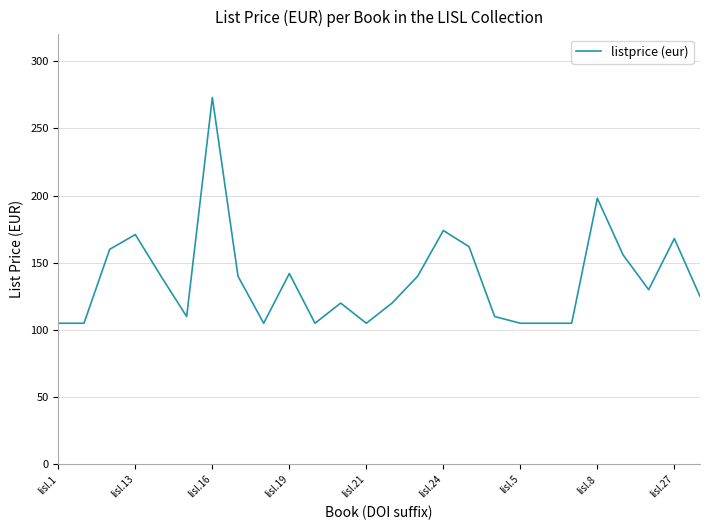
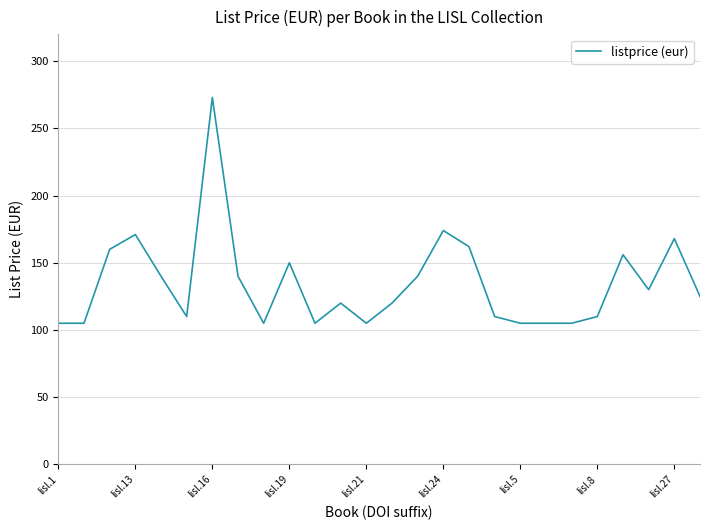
lisl.19: 142 -> 150
lisl.8: 198 -> 110
